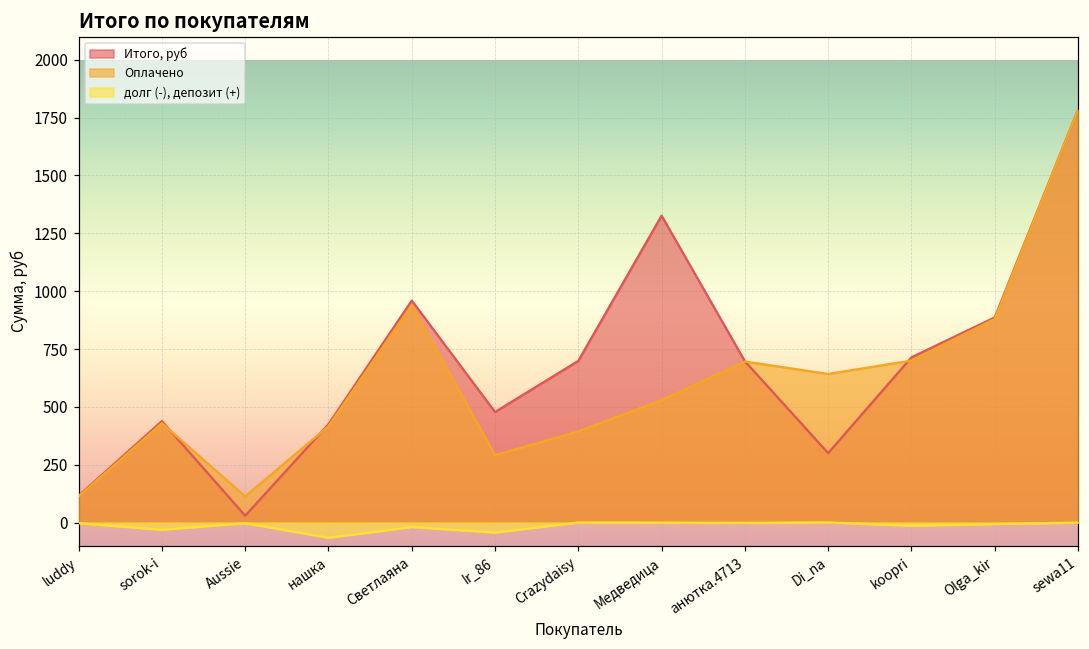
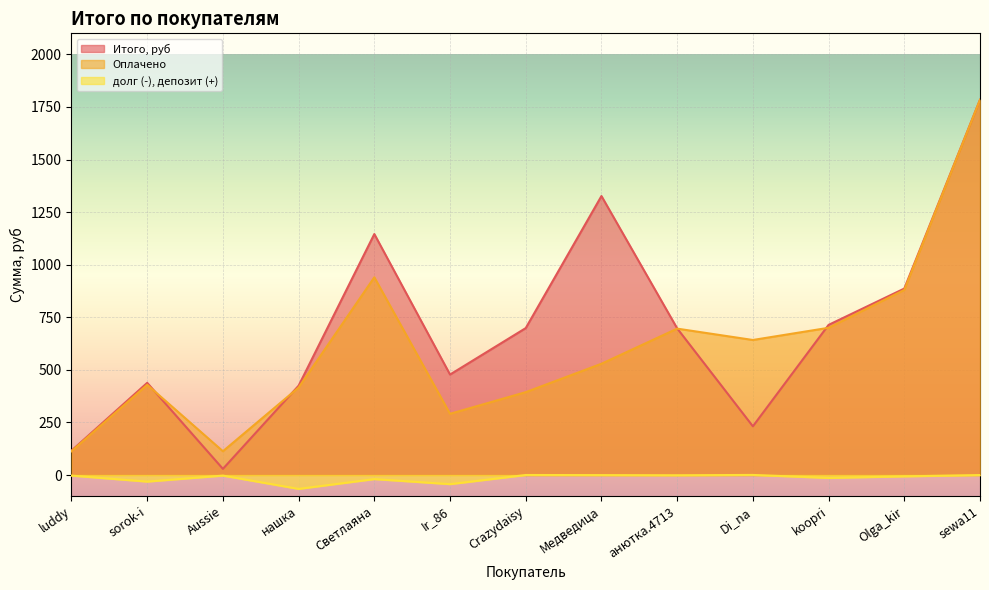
Итого, руб, Светлаяна: 960 -> 1150
Итого, руб, Di_na: 300 -> 230
